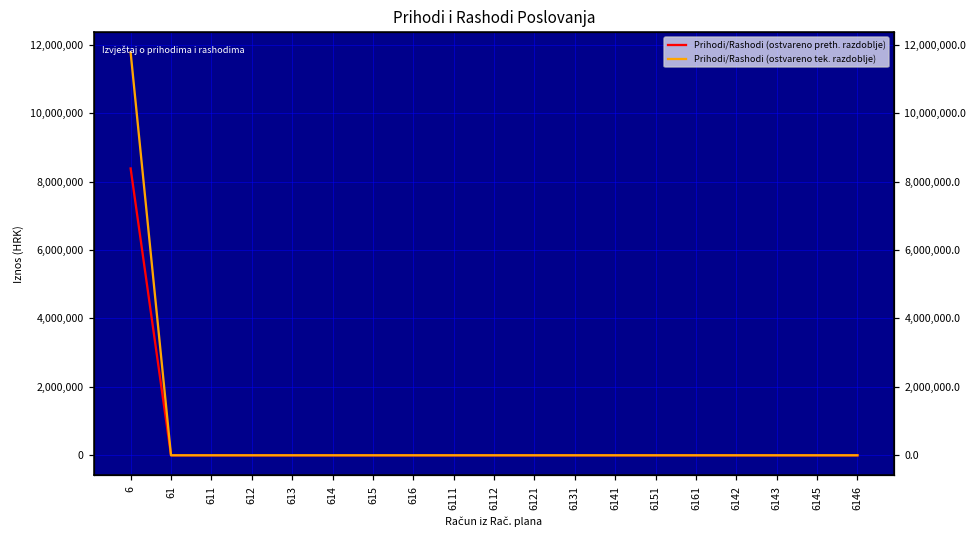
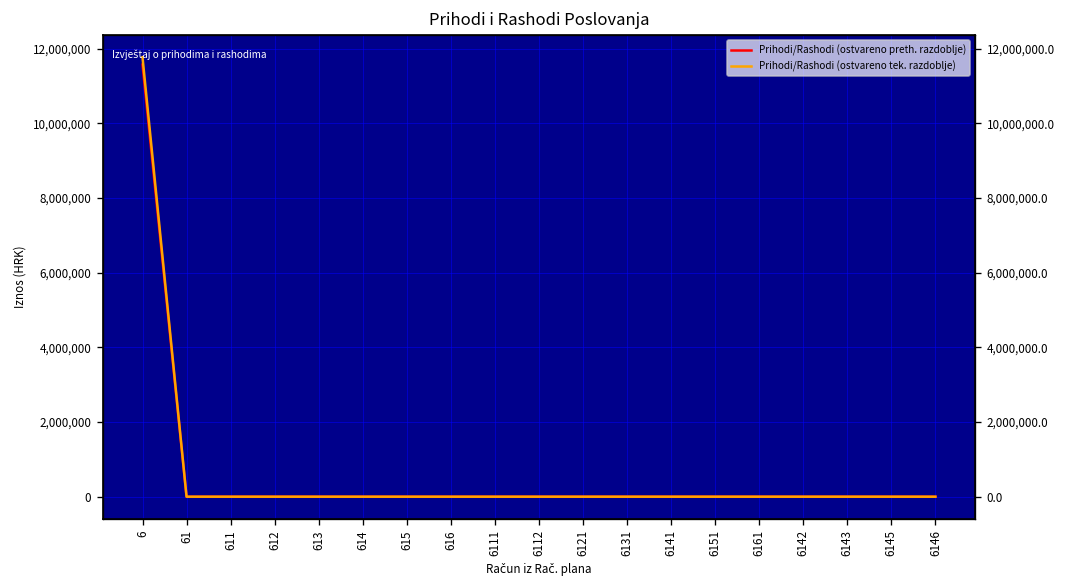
Prihodi/Rashodi (ostvareno preth. razdoblje), 6: 8,400,000 -> 11,600,000
